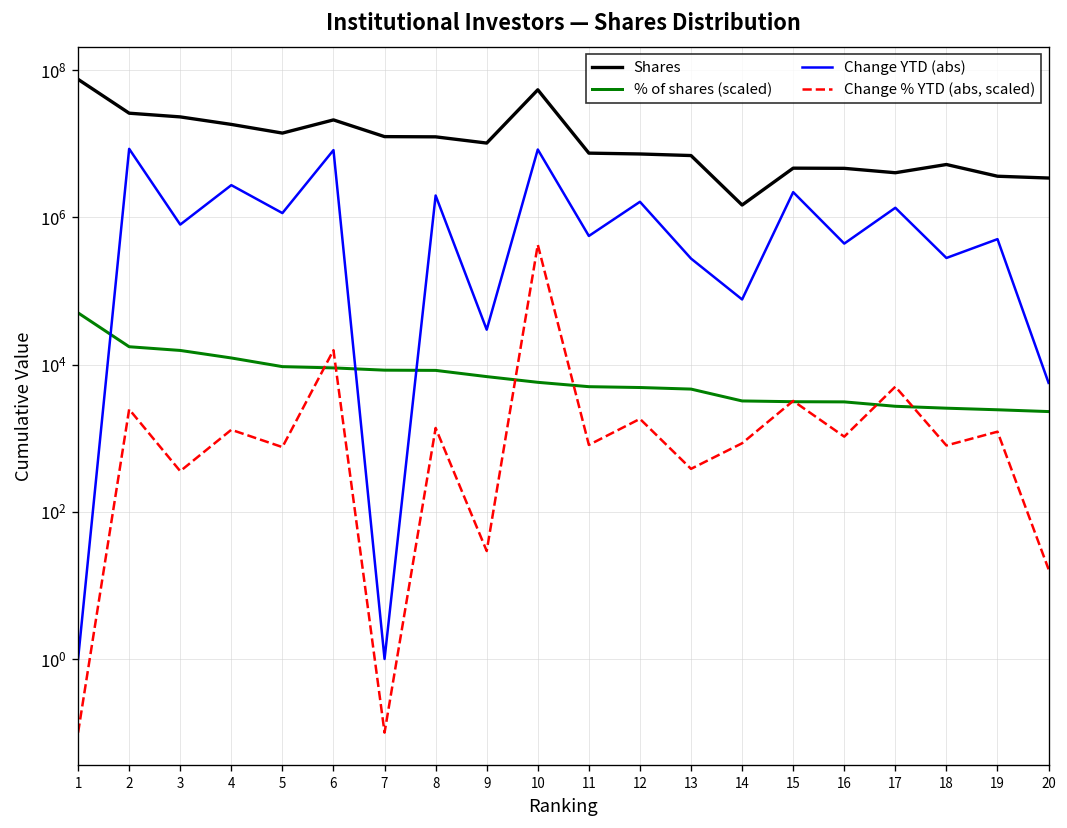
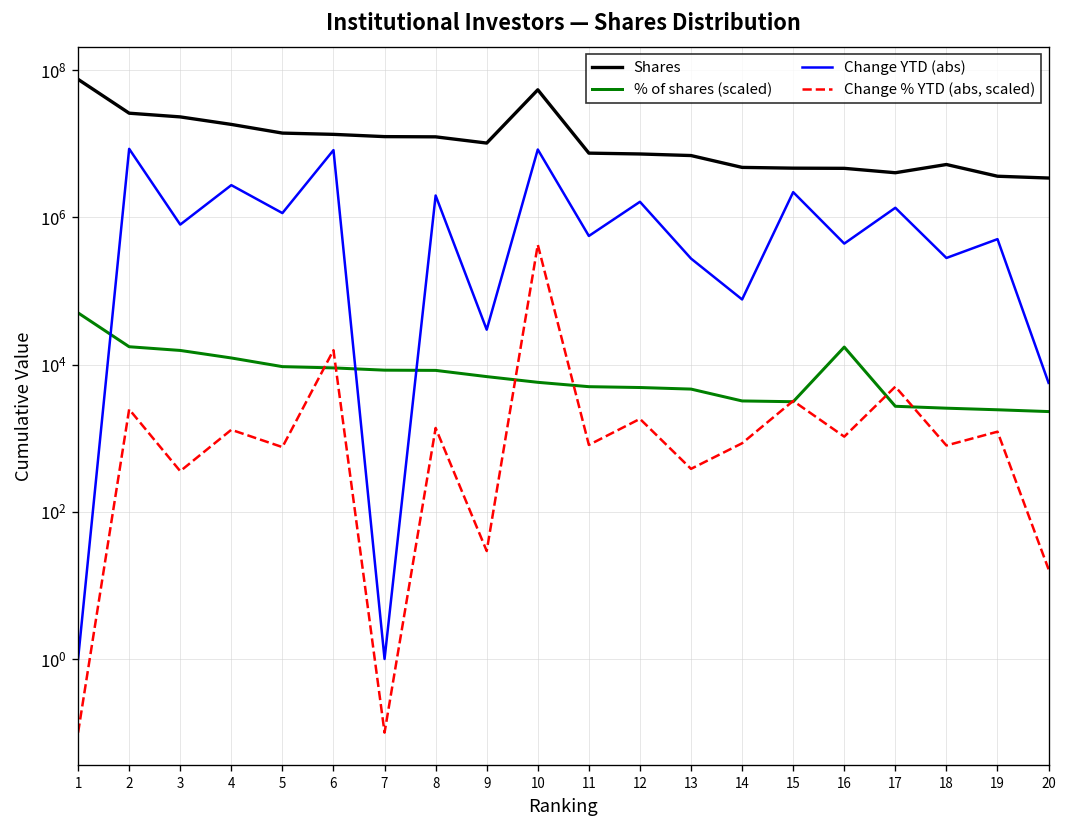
Shares, 6: 21000000 -> 13000000
Shares, 14: 1500000 -> 5000000
% of shares (scaled), 16: 3000 -> 17000
